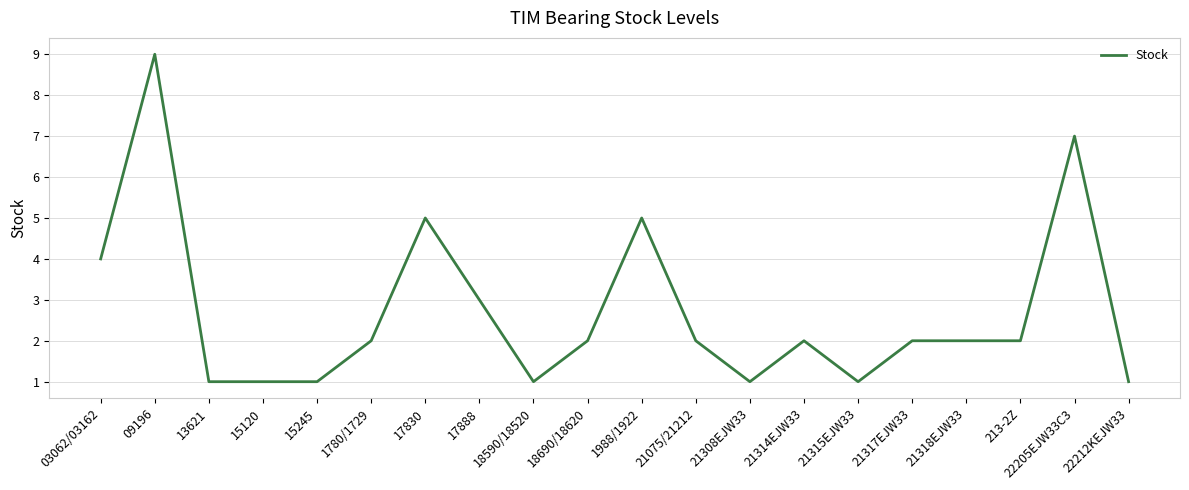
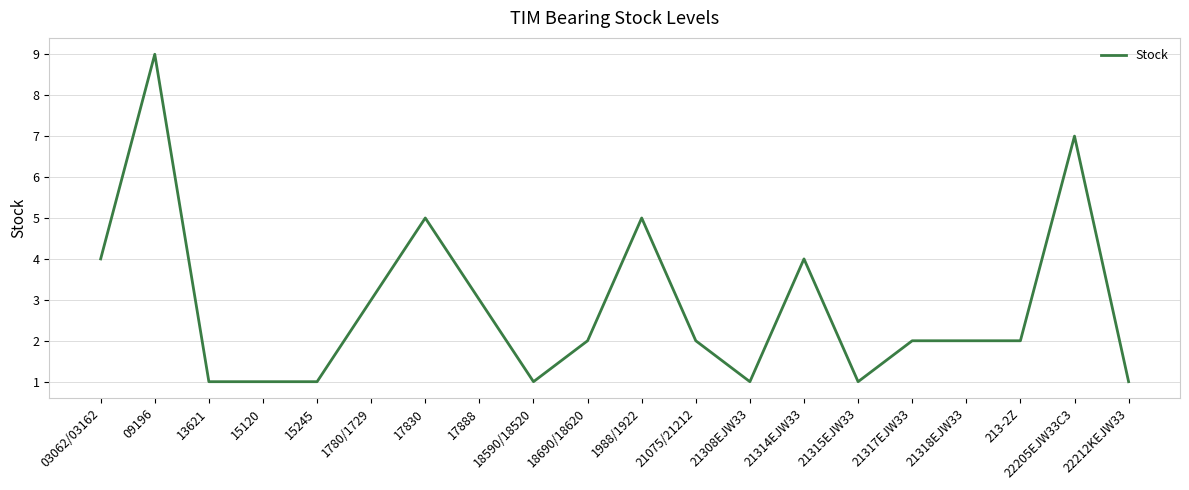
1780/1729: 2 -> 3
21314EJW33: 2 -> 4
